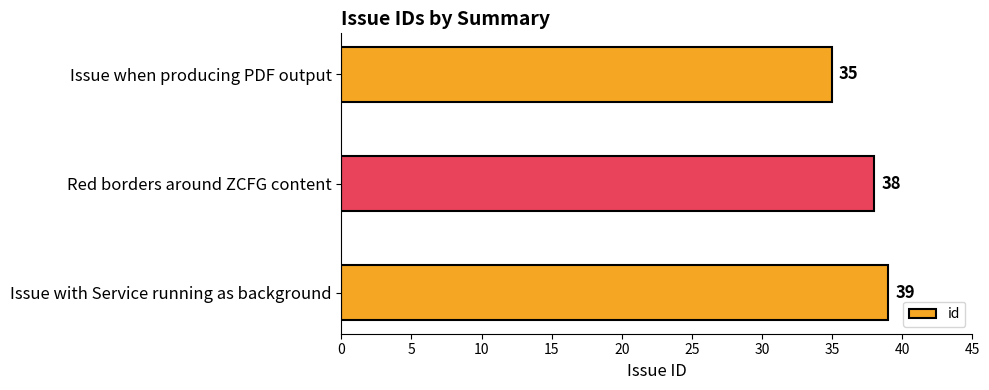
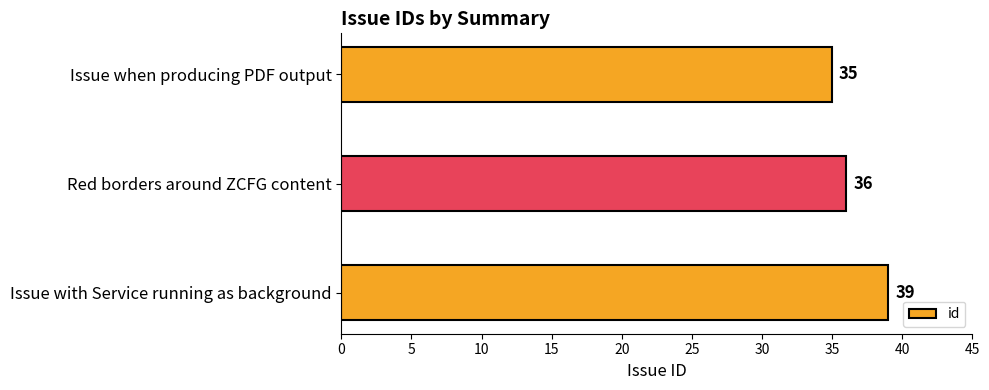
Red borders around ZCFG content: 38 -> 36
